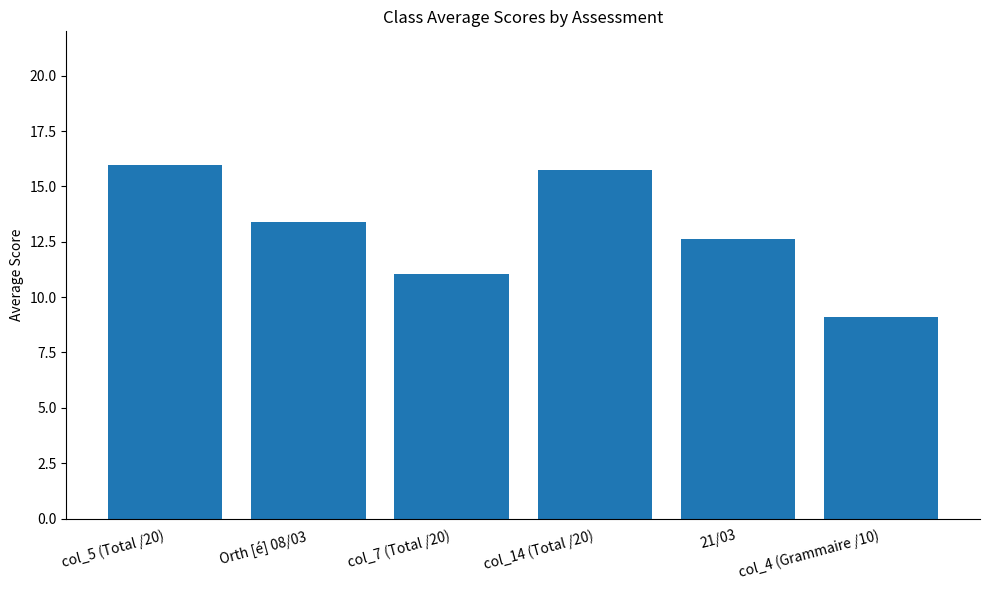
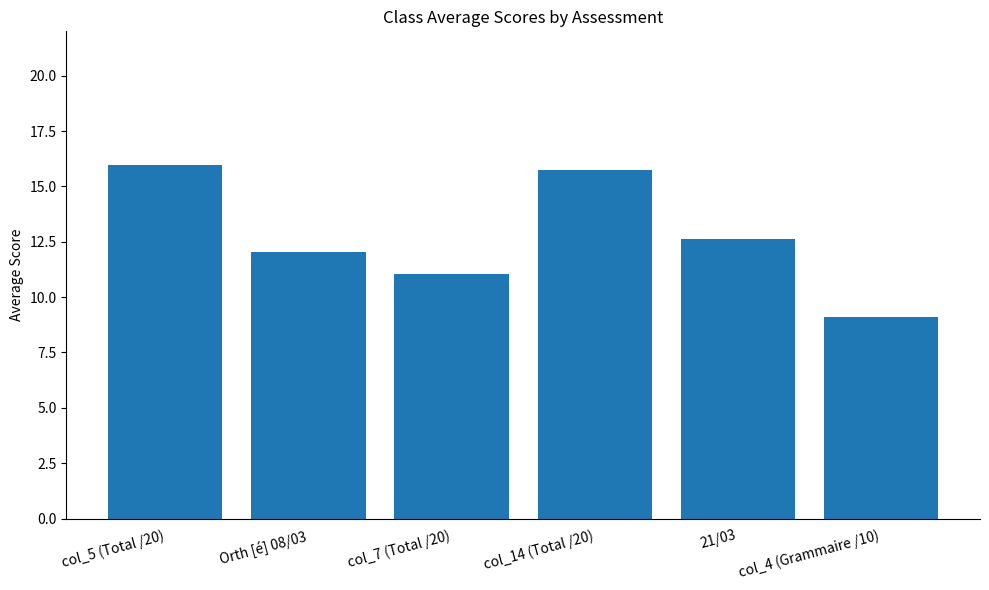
Orth [é] 08/03: 13.4 -> 12.0
